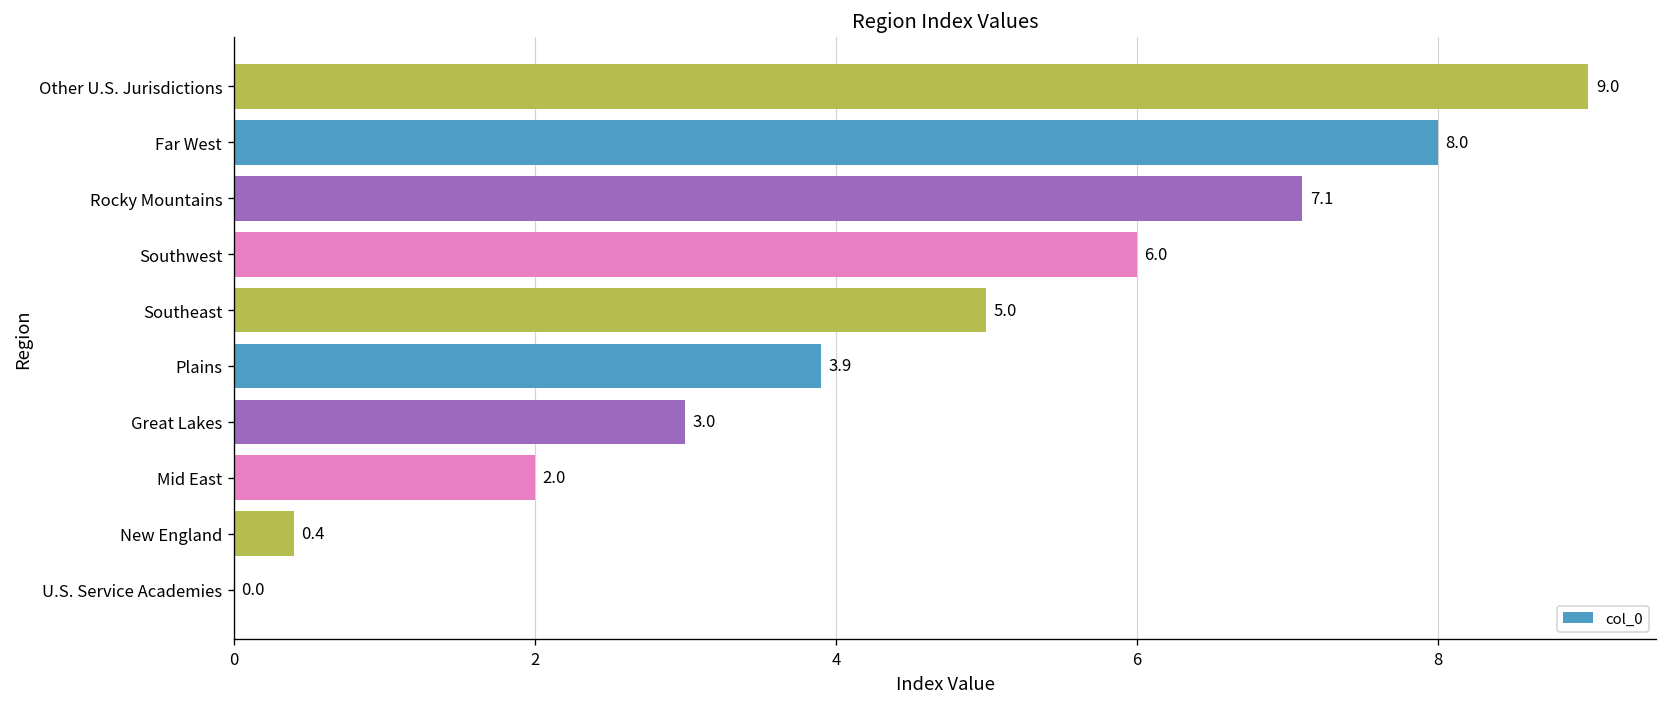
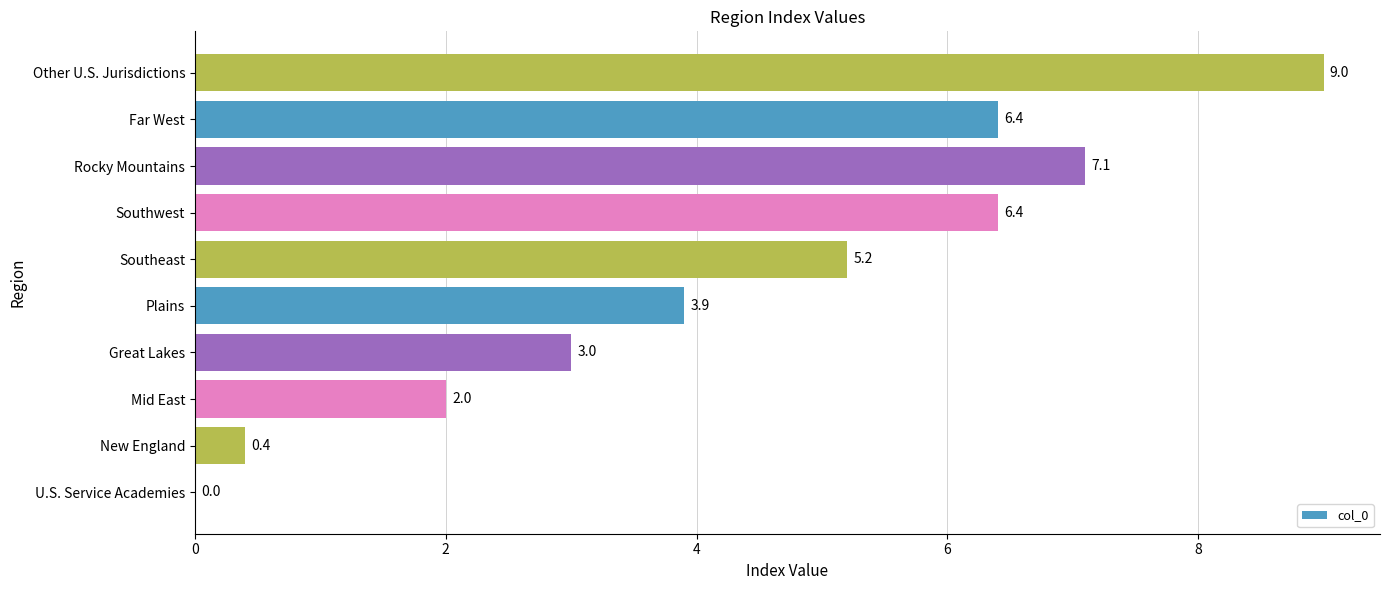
Far West: 8.0 -> 6.4
Southwest: 6.0 -> 6.4
Southeast: 5.0 -> 5.2
